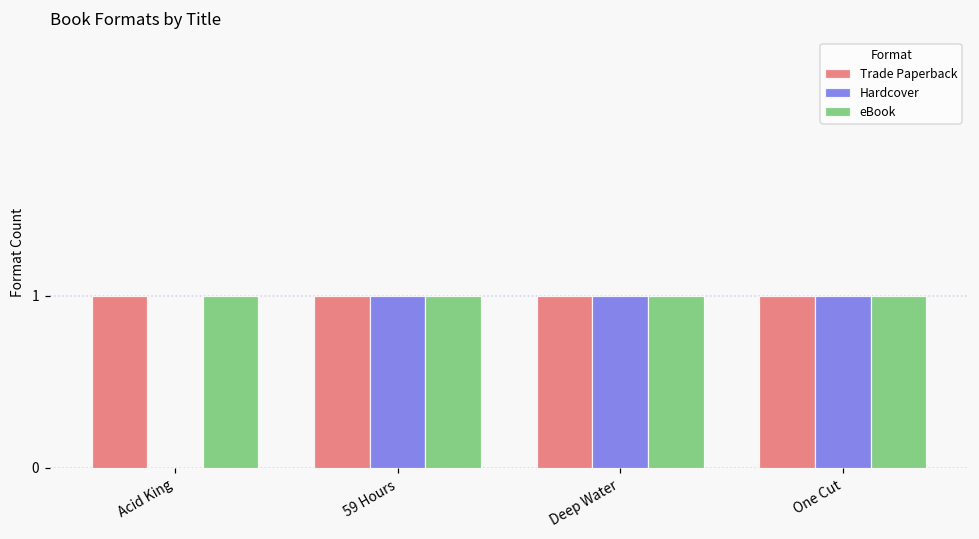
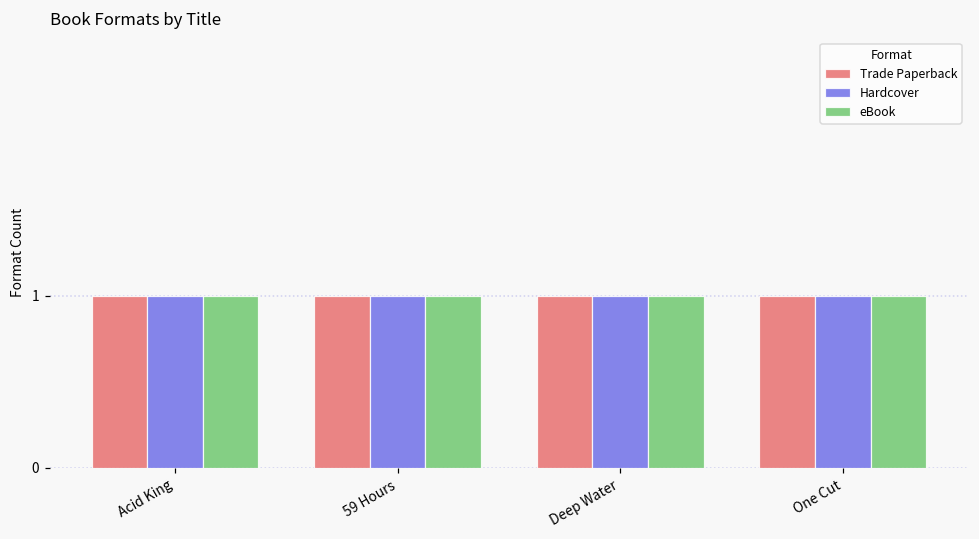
Hardcover, Acid King: 0 -> 1
